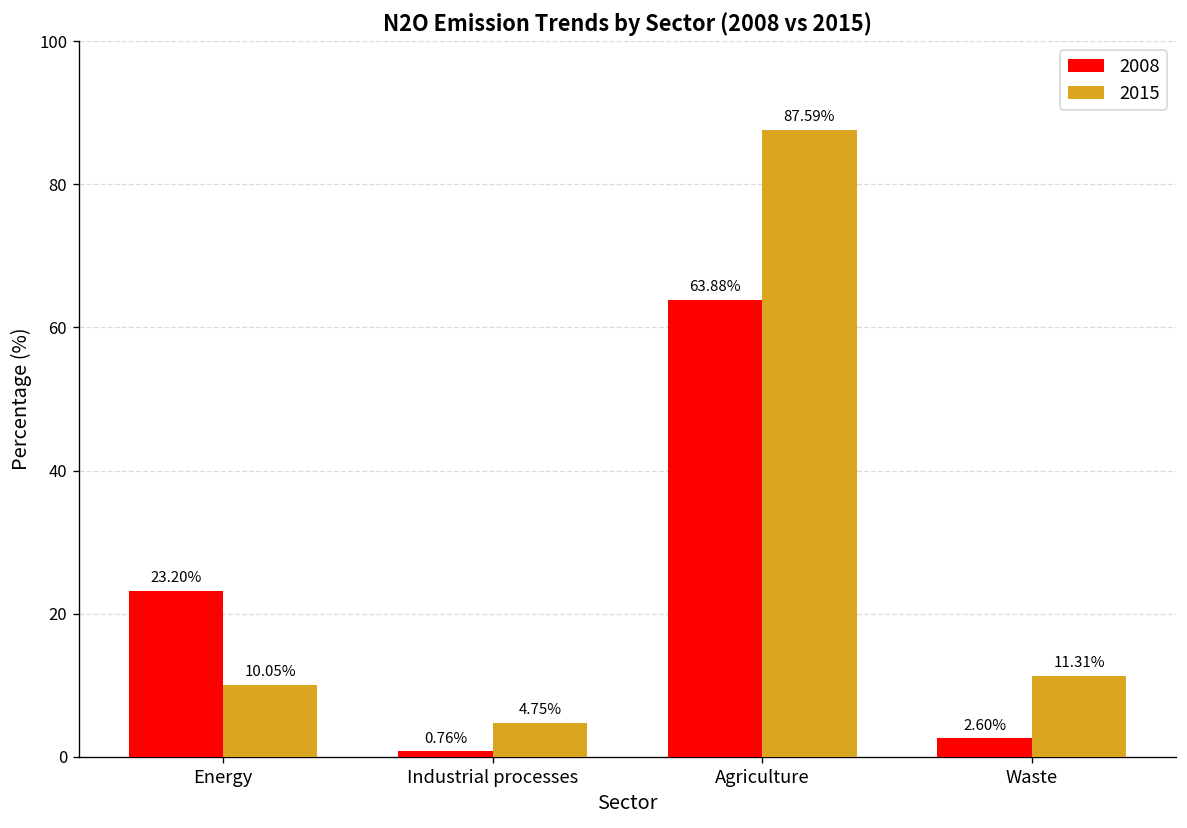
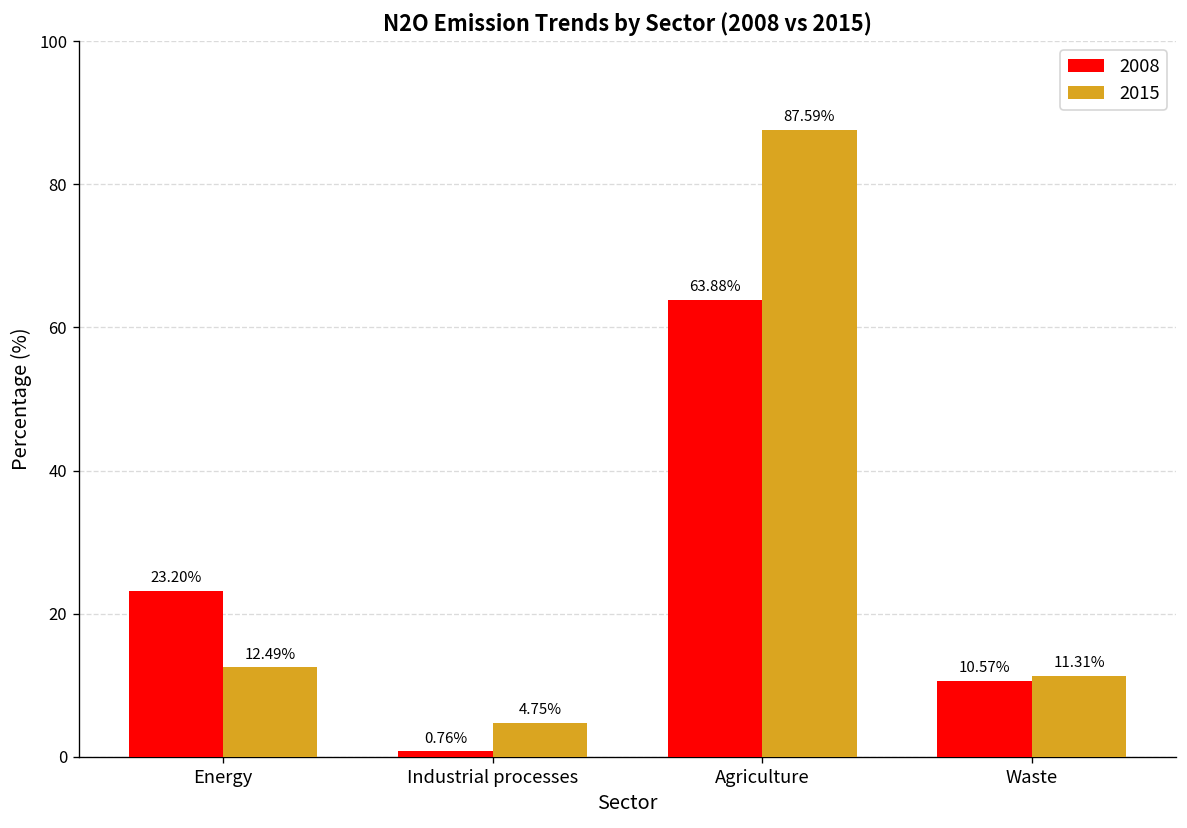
2015, Energy: 10.05% -> 12.49%
2008, Waste: 2.60% -> 10.57%
